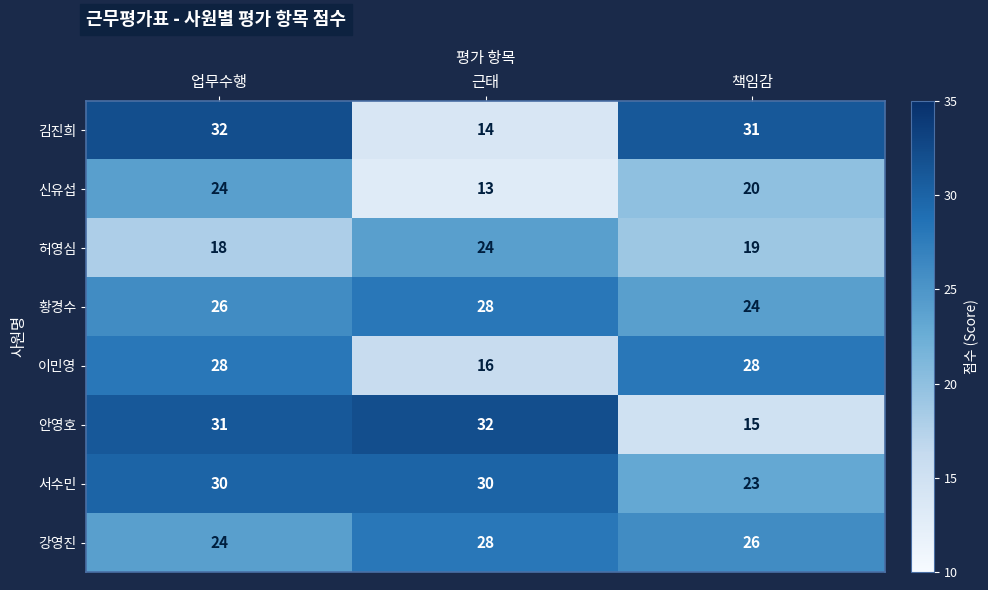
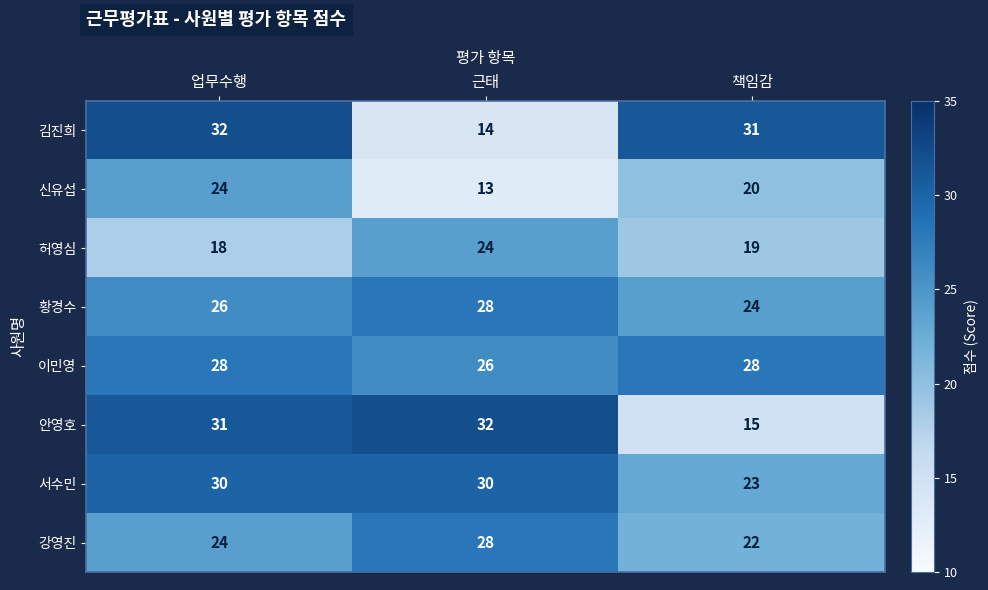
이민영, 근태: 16 -> 26
강영진, 책임감: 26 -> 22
